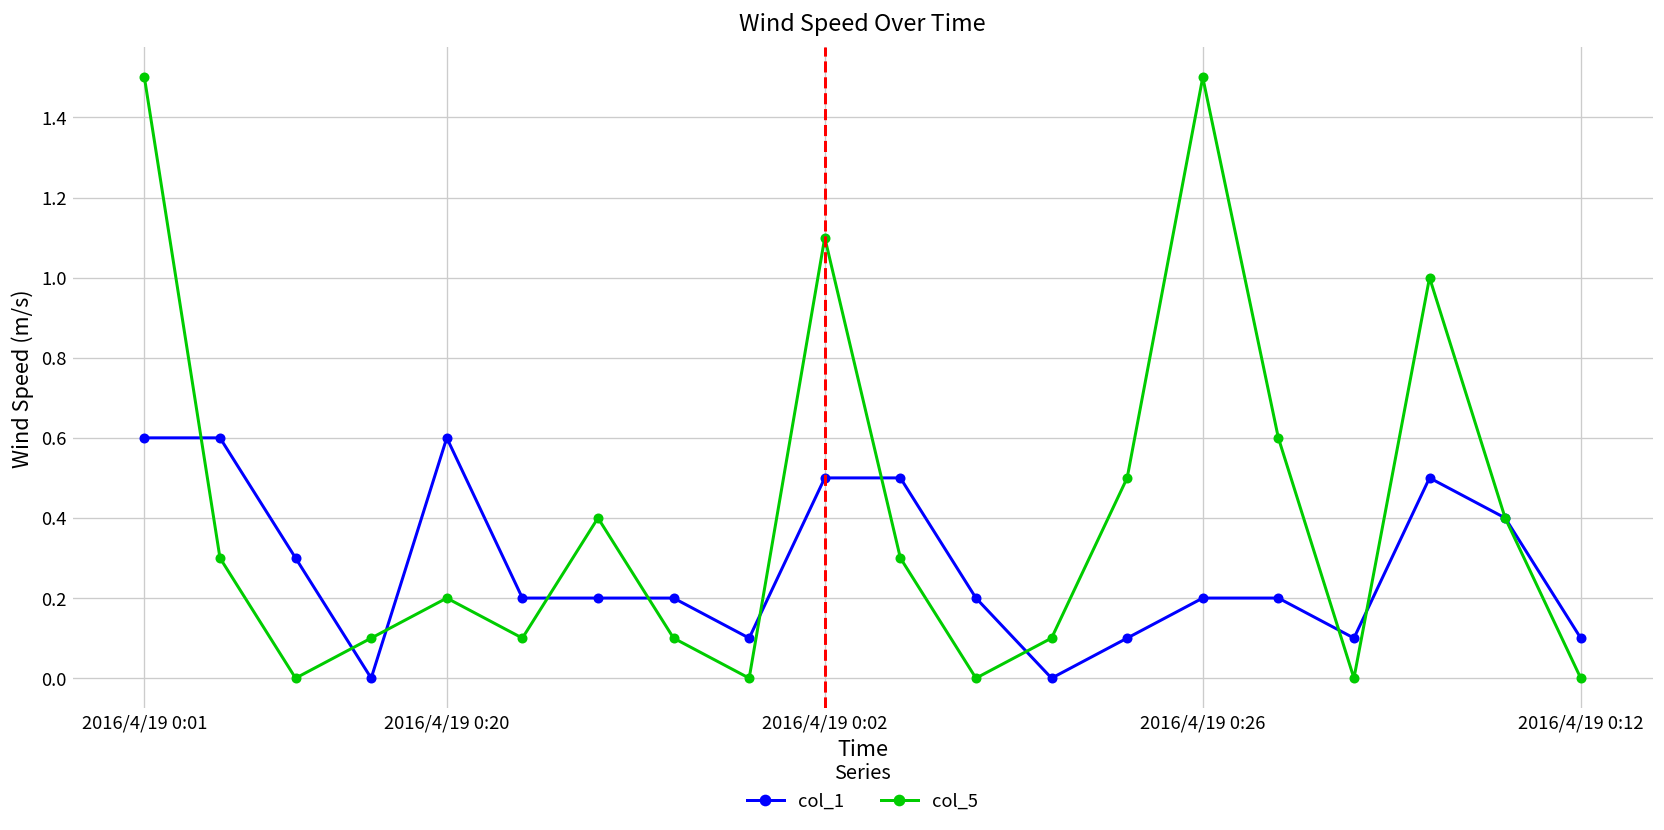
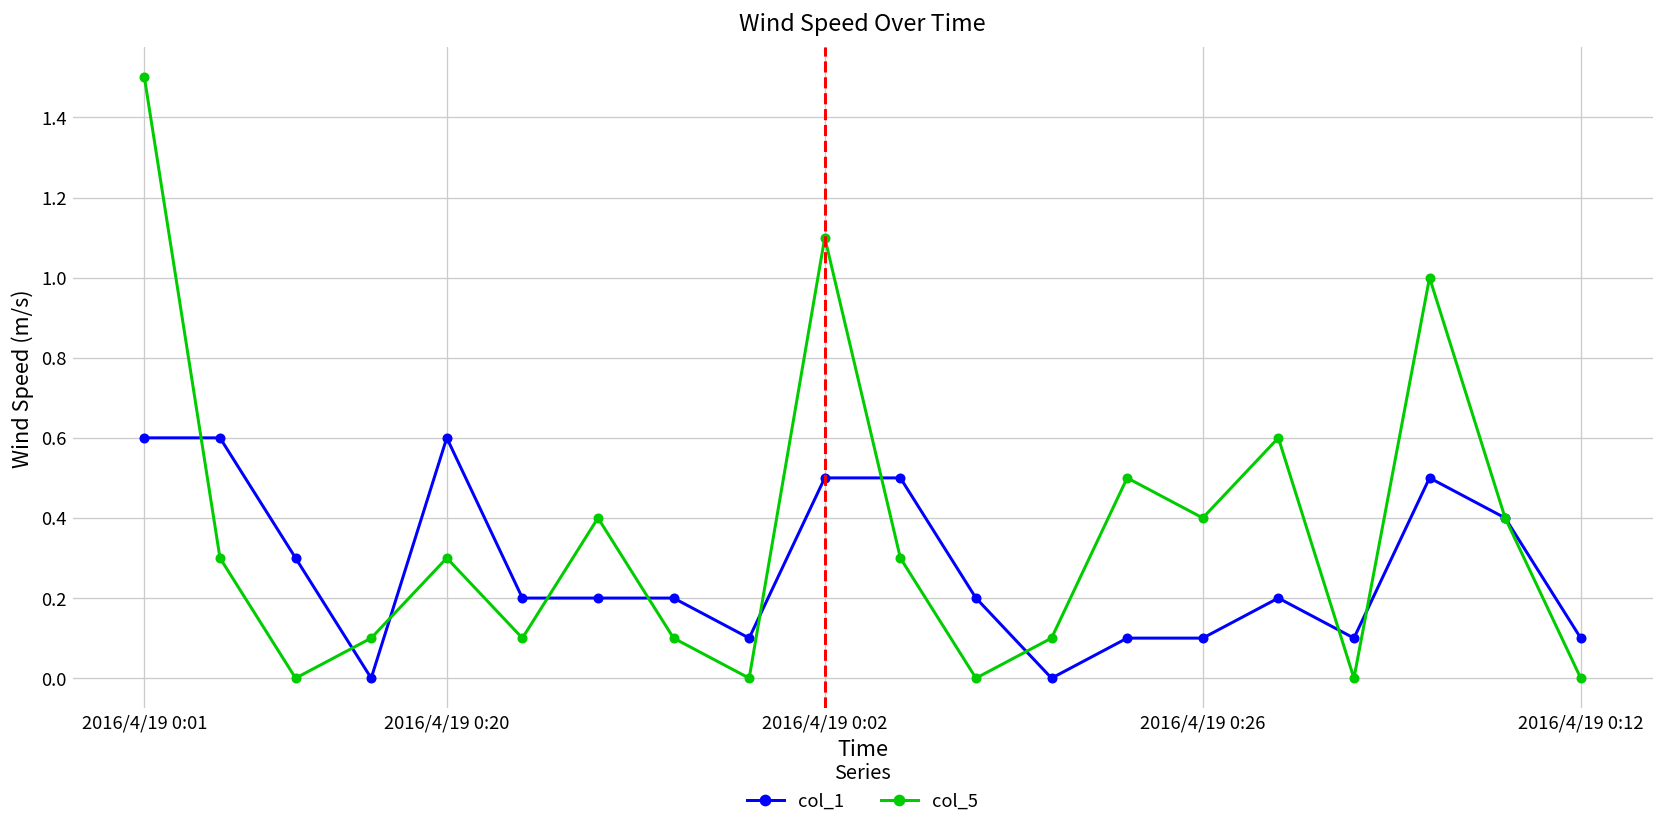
col_5, 2016/4/19 0:20: 0.2 -> 0.3
col_1, 2016/4/19 0:26: 0.2 -> 0.1
col_5, 2016/4/19 0:26: 1.5 -> 0.4
